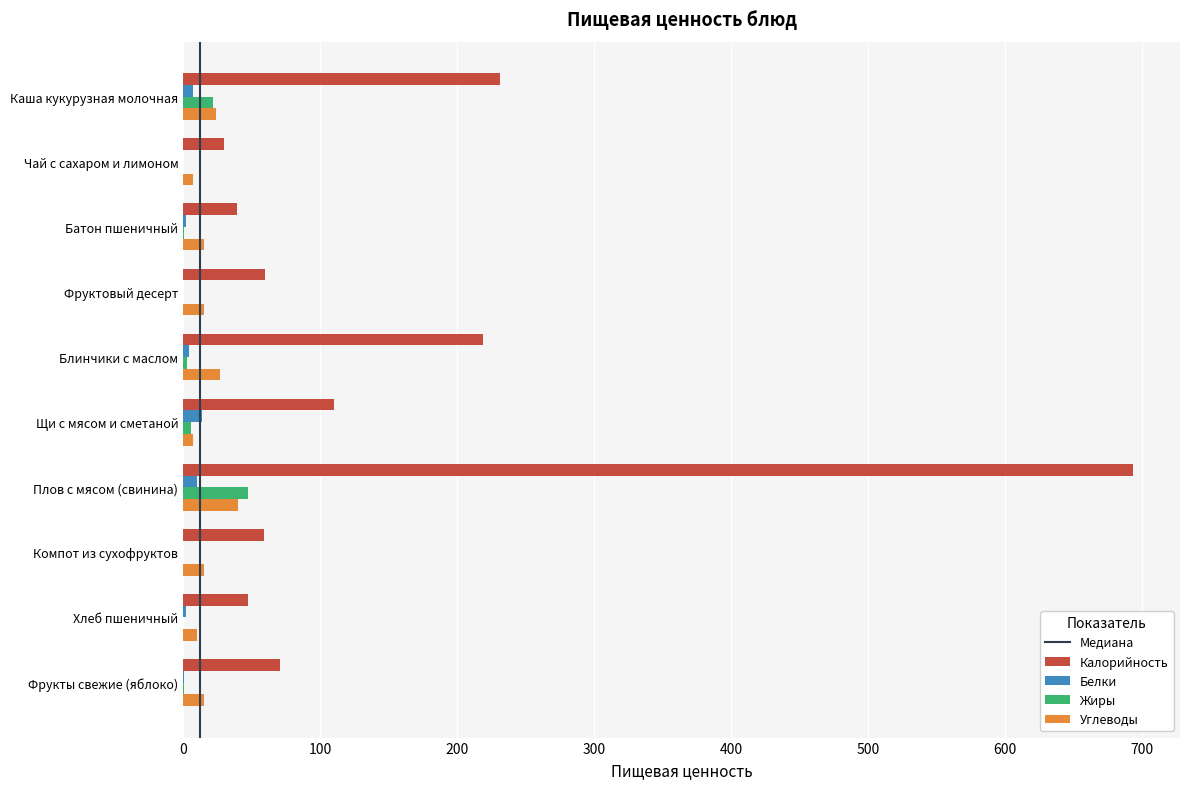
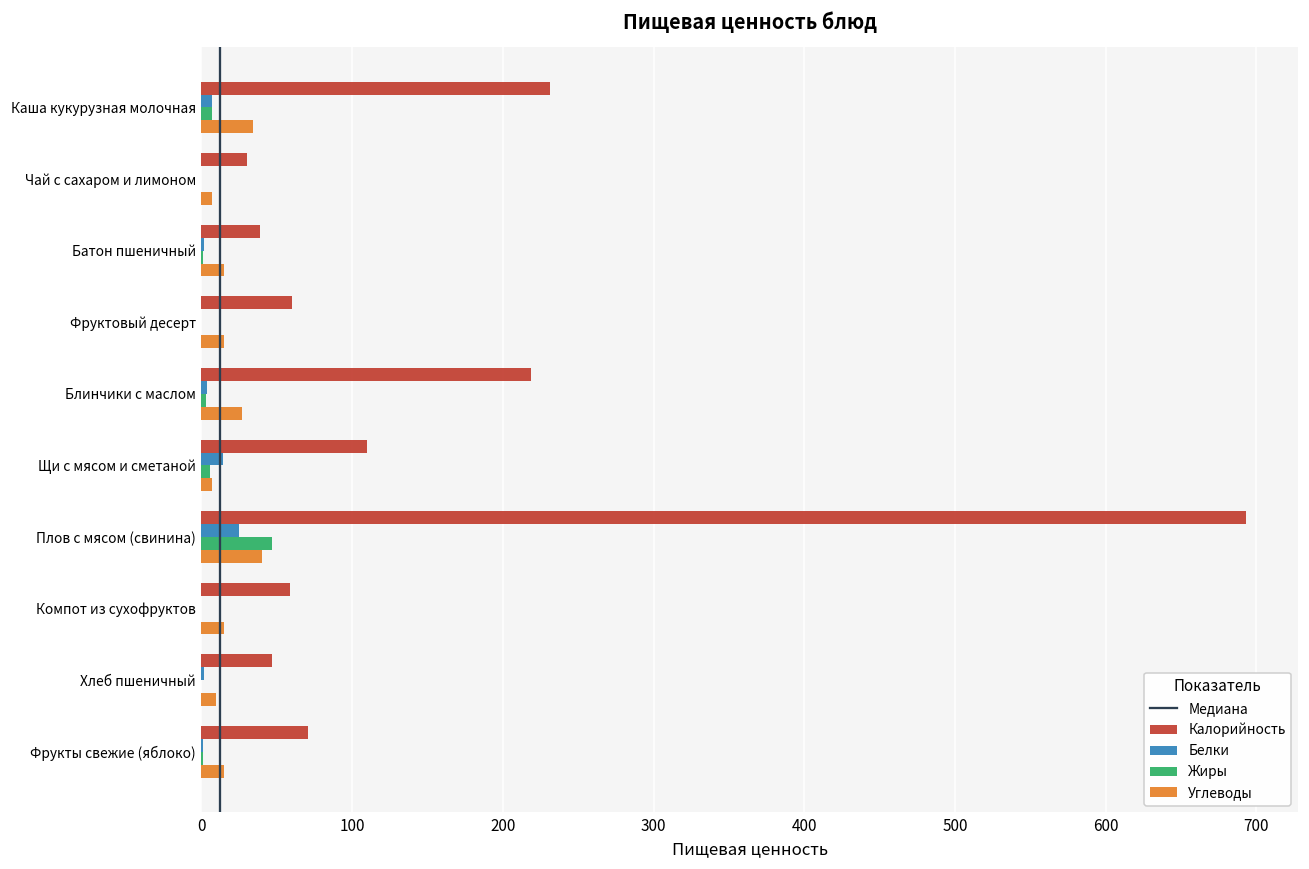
Жиры, Каша кукурузная молочная: 22 -> 7
Углеводы, Каша кукурузная молочная: 24 -> 34
Белки, Плов с мясом (свинина): 10 -> 25
